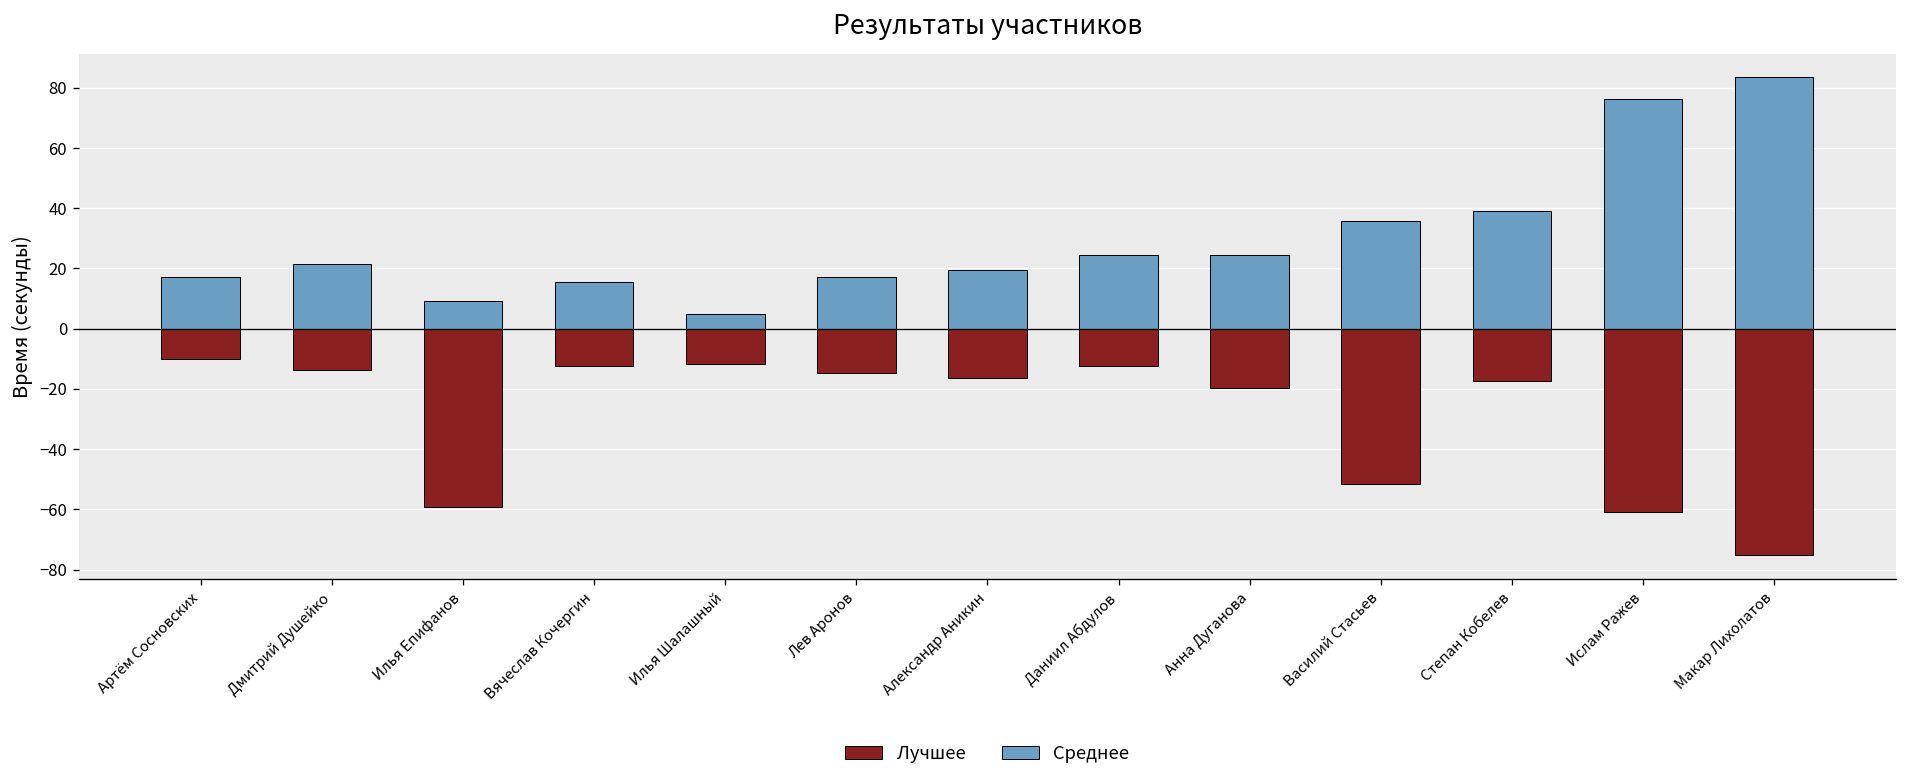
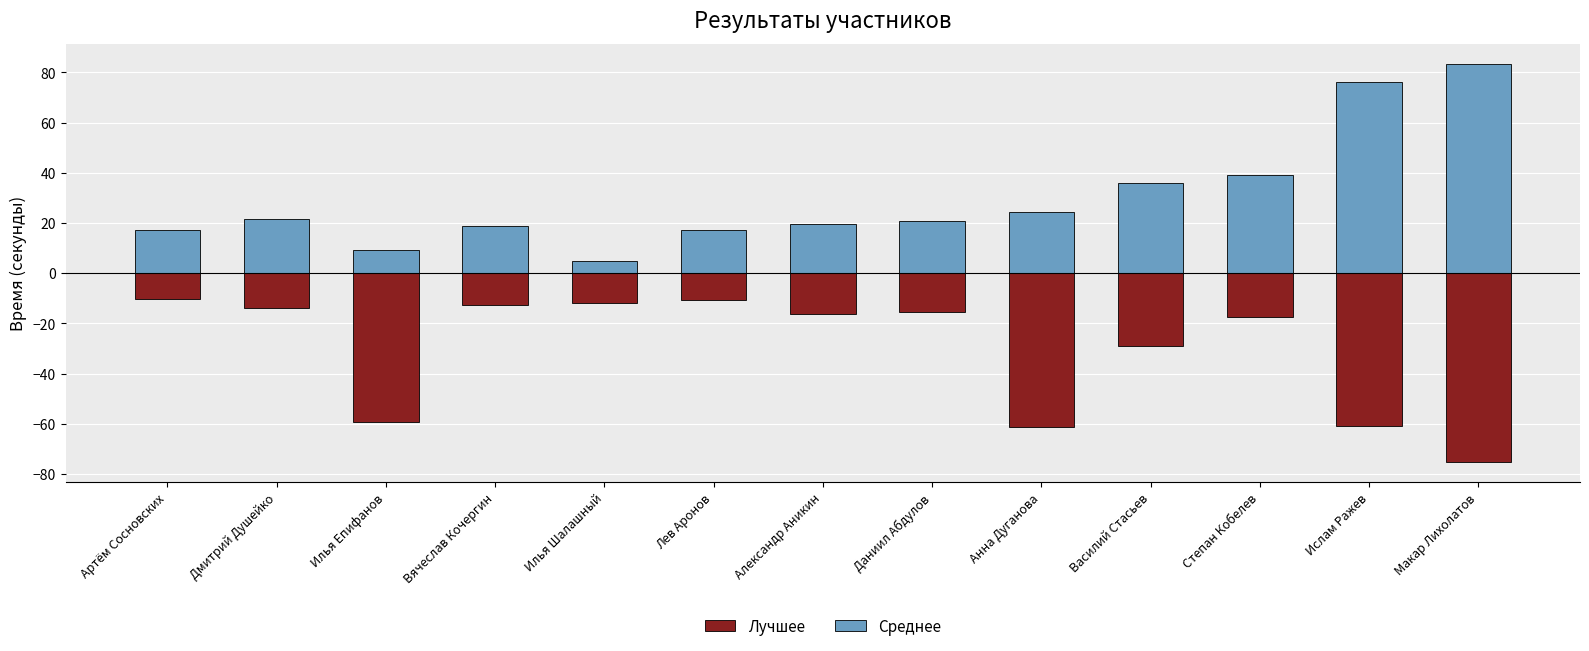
Среднее, Вячеслав Кочергин: 15 -> 19
Лучшее, Лев Аронов: -15 -> -11
Среднее, Даниил Абдулов: 24 -> 21
Лучшее, Даниил Абдулов: -12 -> -16
Лучшее, Анна Дуганова: -20 -> -61
Лучшее, Василий Стасьев: -52 -> -29
